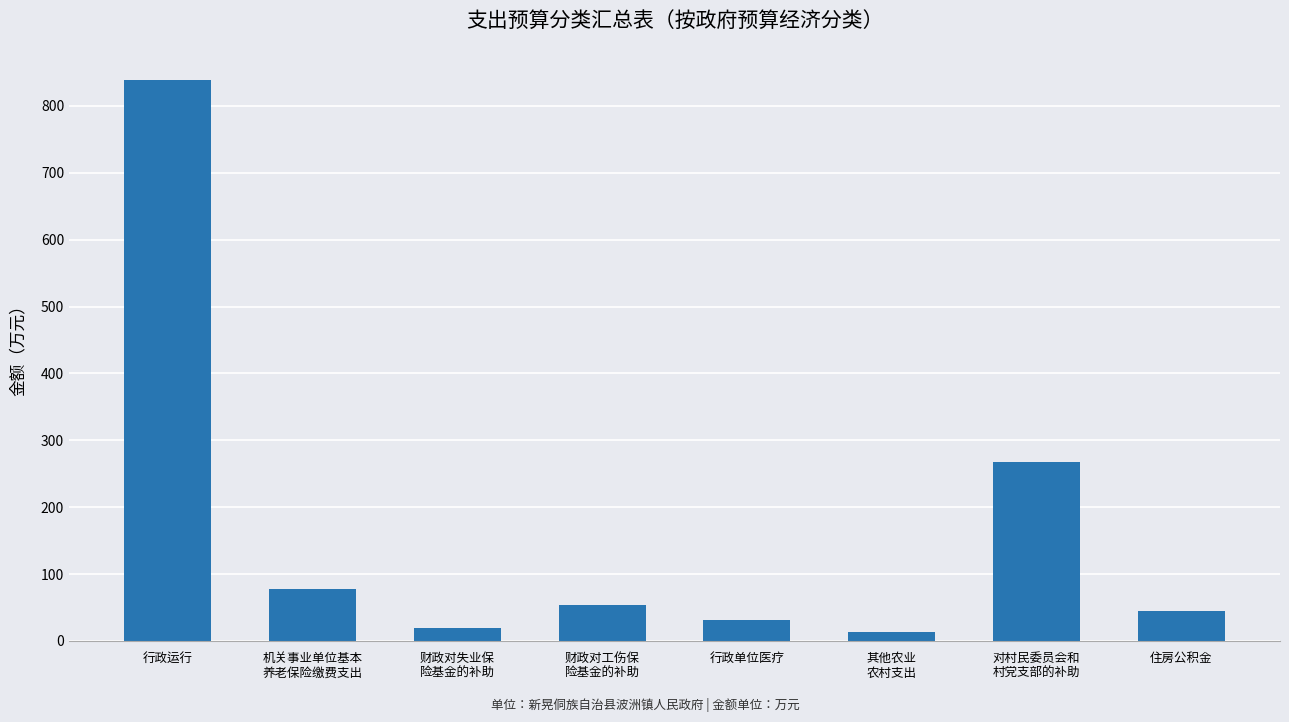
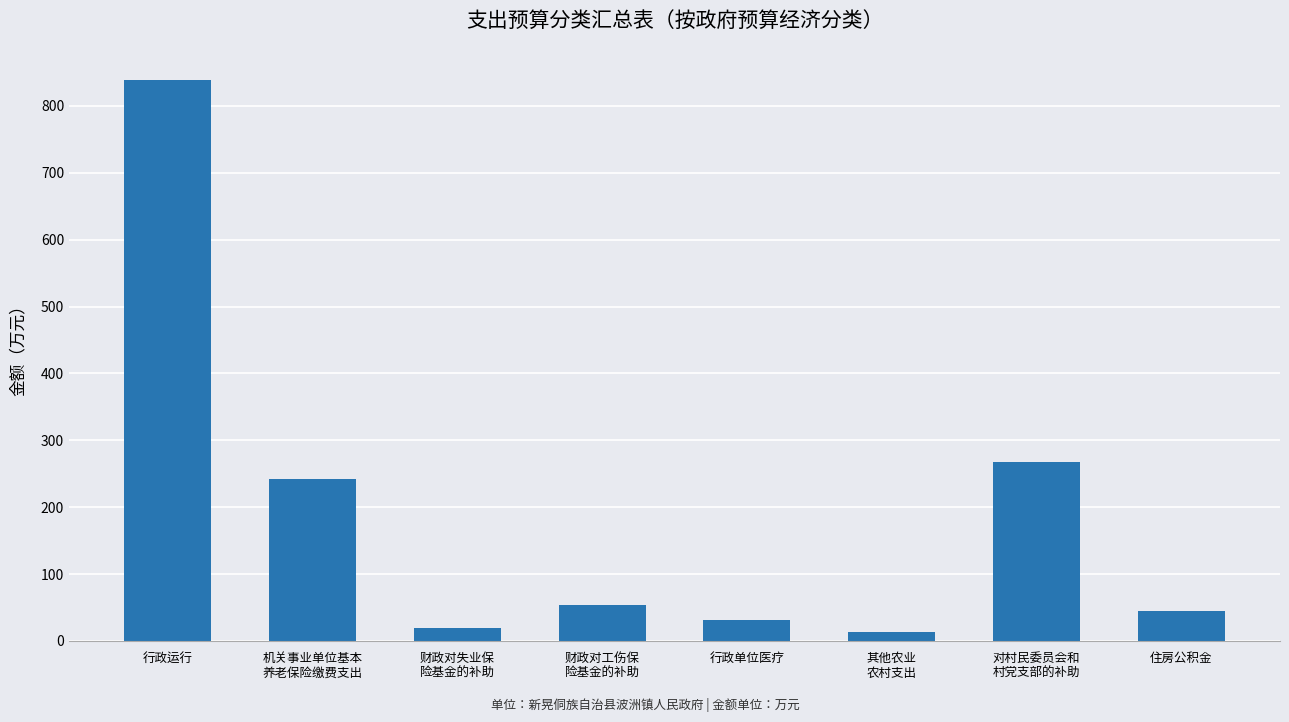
机关事业单位基本 养老保险缴费支出: 80 -> 240
